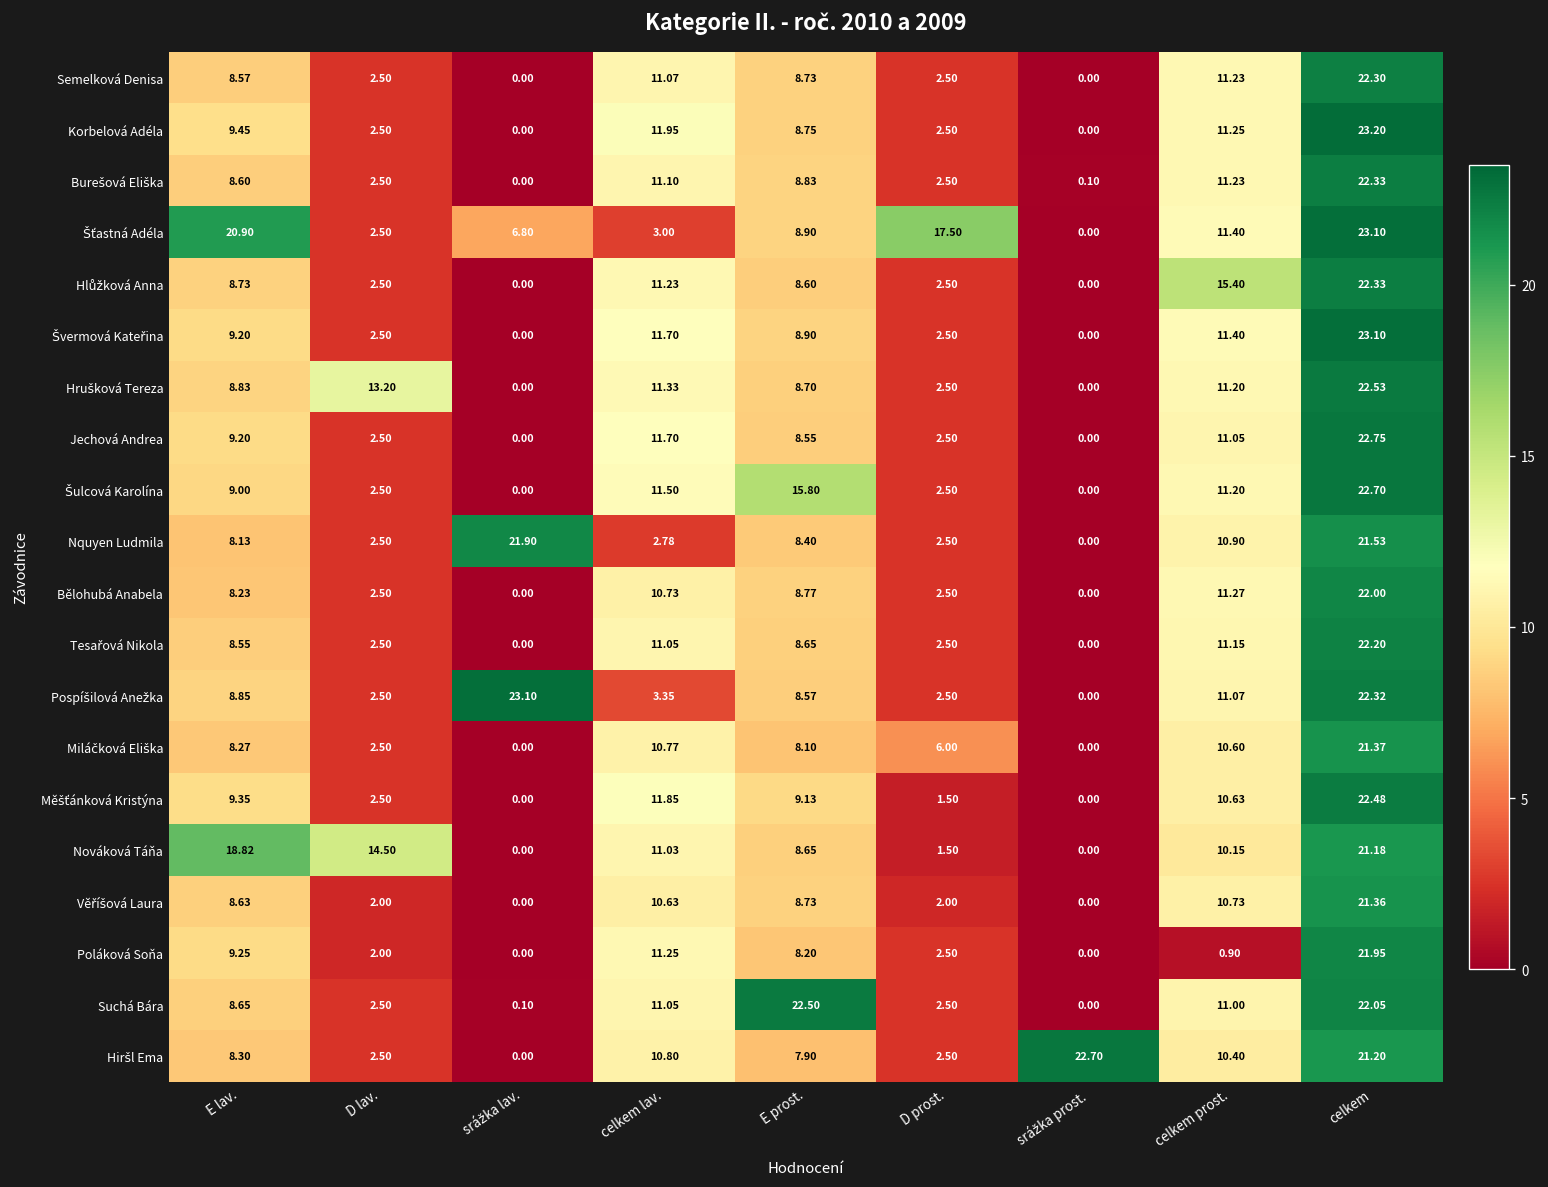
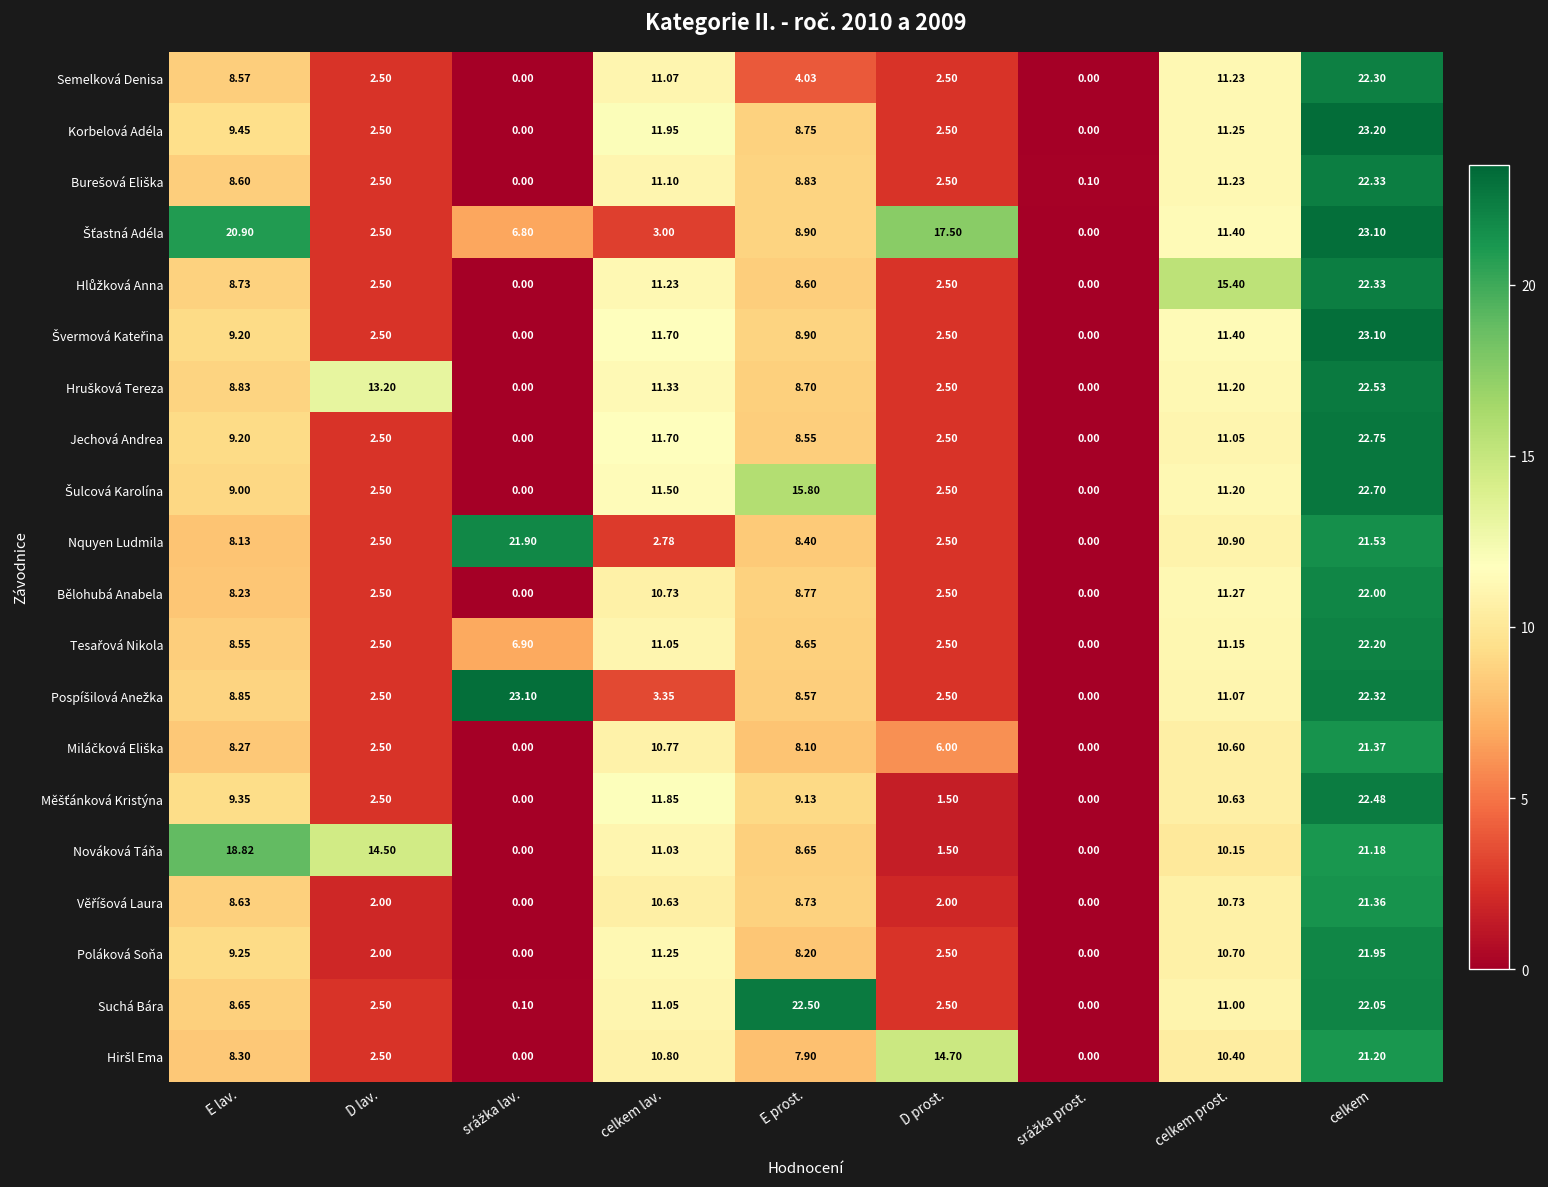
Semelková Denisa, E prost.: 8.73 -> 4.03
Tesařová Nikola, srážka lav.: 0.00 -> 6.90
Poláková Soňa, celkem prost.: 0.90 -> 10.70
Hiršl Ema, D prost.: 2.50 -> 14.70
Hiršl Ema, srážka prost.: 22.70 -> 0.00
